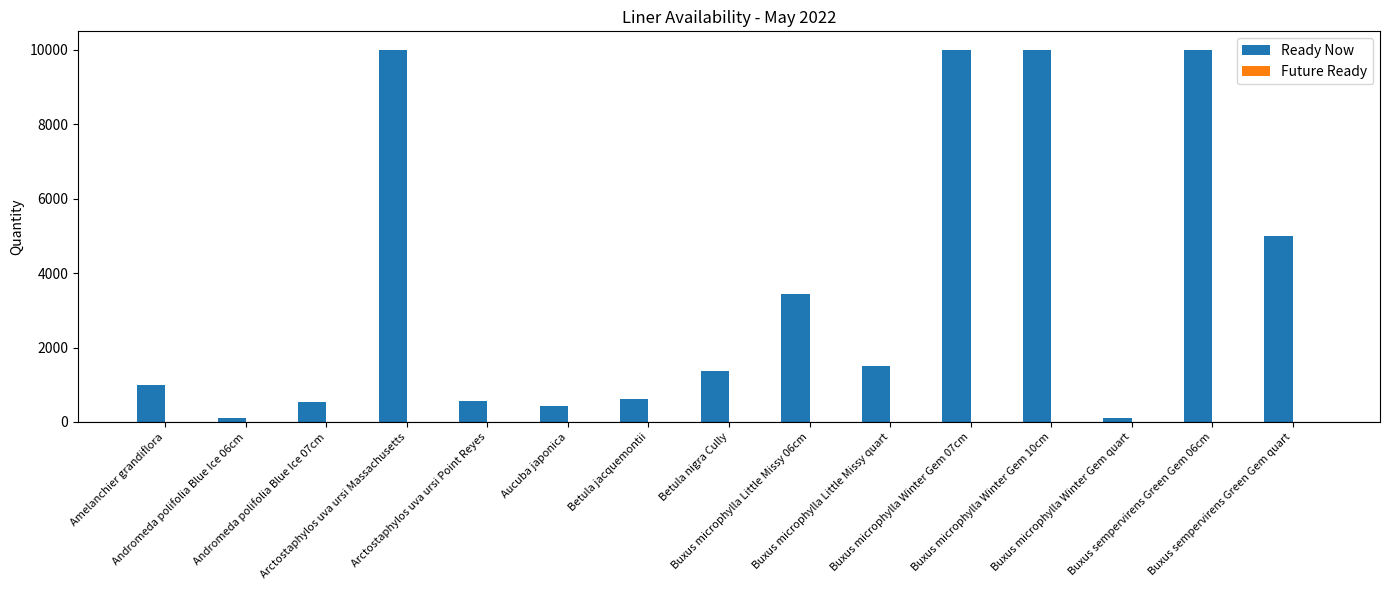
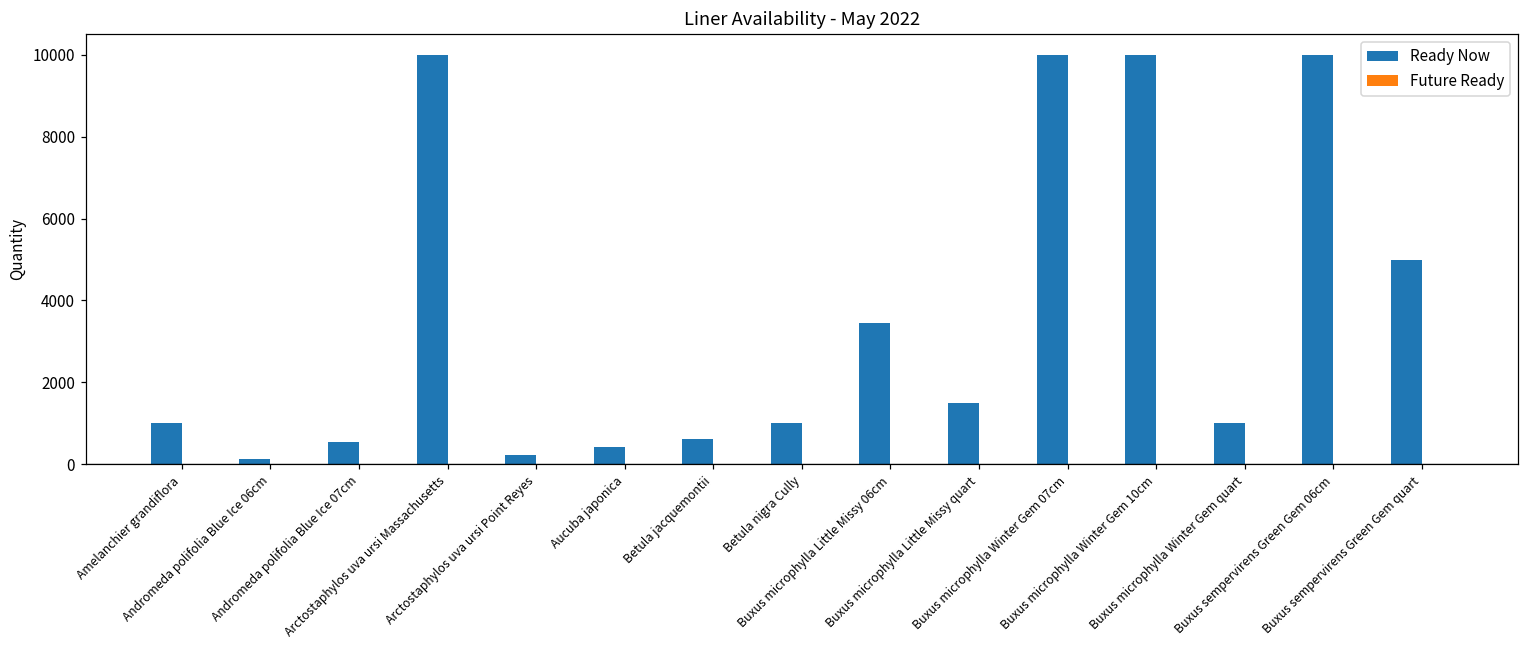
Ready Now, Arctostaphylos uva ursi Point Reyes: 600 -> 200
Ready Now, Betula nigra Cully: 1400 -> 1000
Ready Now, Buxus microphylla Winter Gem quart: 100 -> 1000
